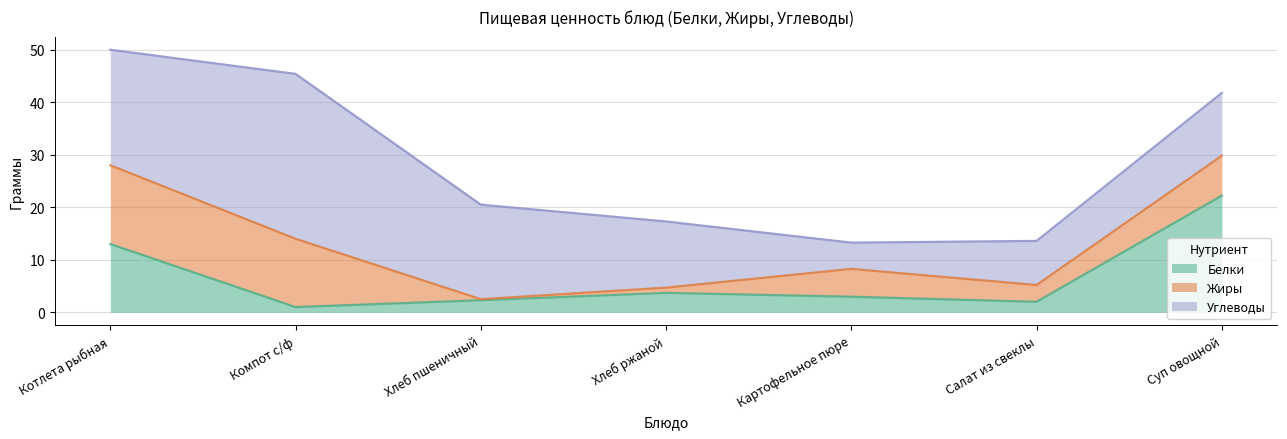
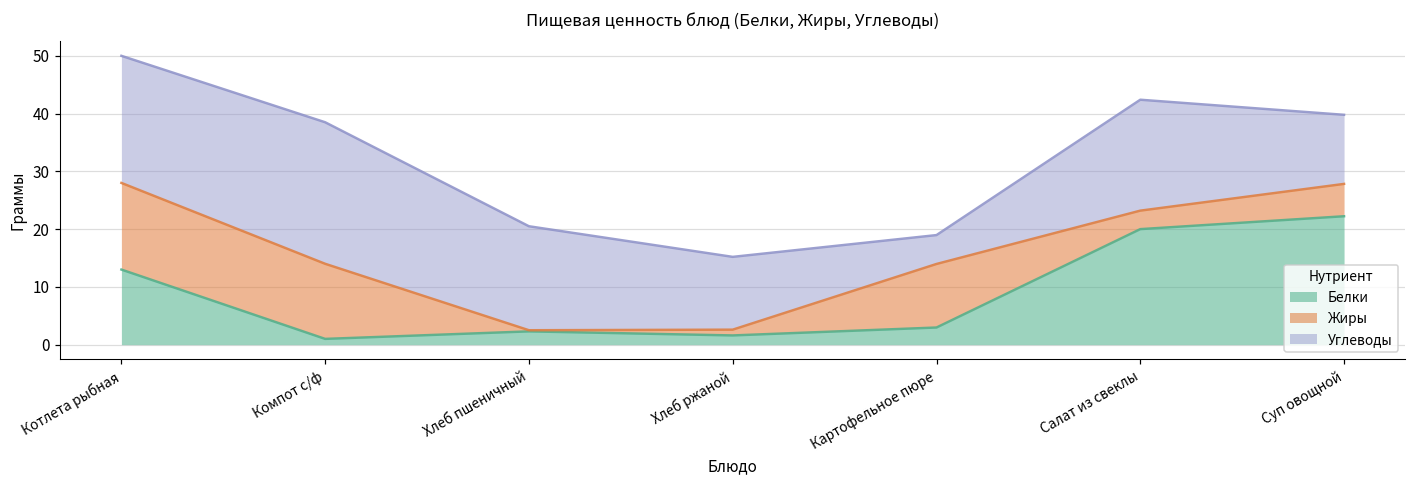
Углеводы, Компот с/ф: 31 -> 25
Белки, Хлеб ржаной: 4 -> 2
Жиры, Картофельное пюре: 5 -> 11
Белки, Салат из свеклы: 2 -> 20
Углеводы, Салат из свеклы: 8 -> 19
Жиры, Суп овощной: 8 -> 6
